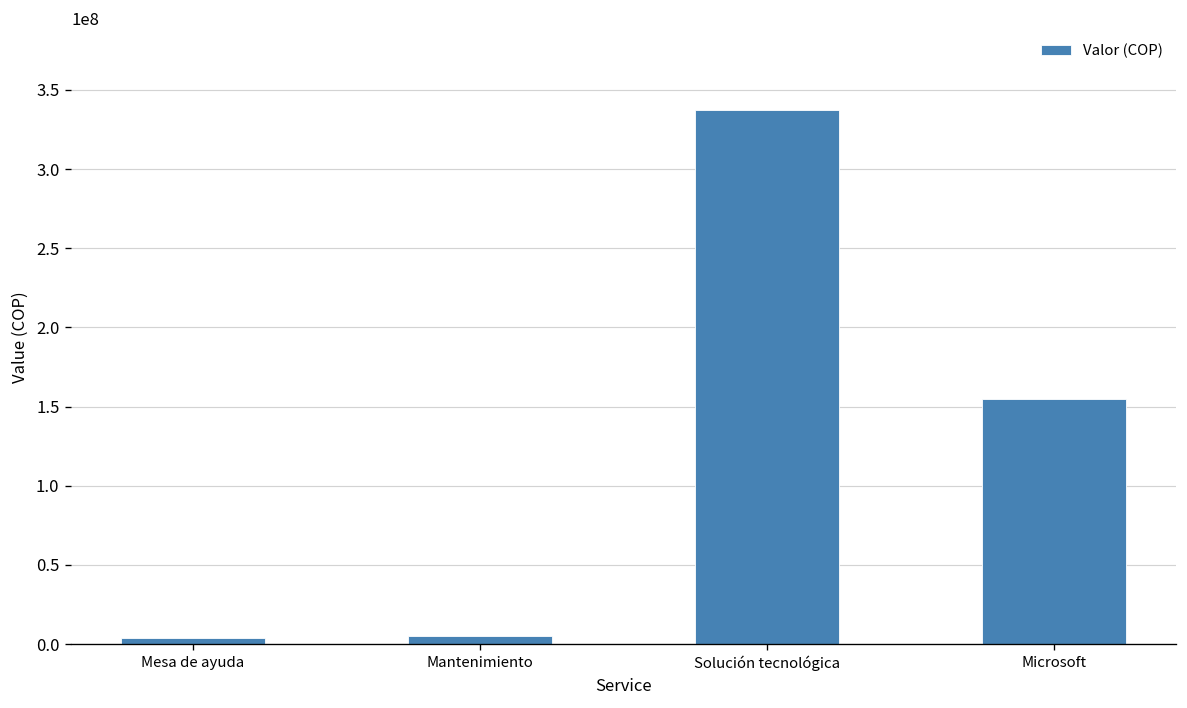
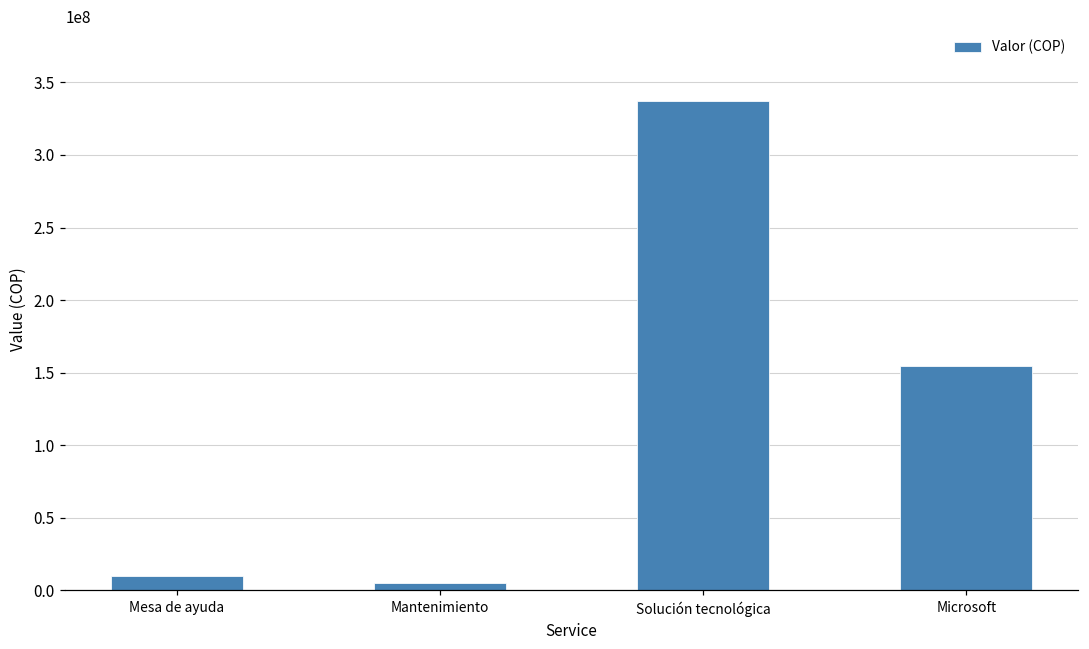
Mesa de ayuda: 4000000 -> 10000000
